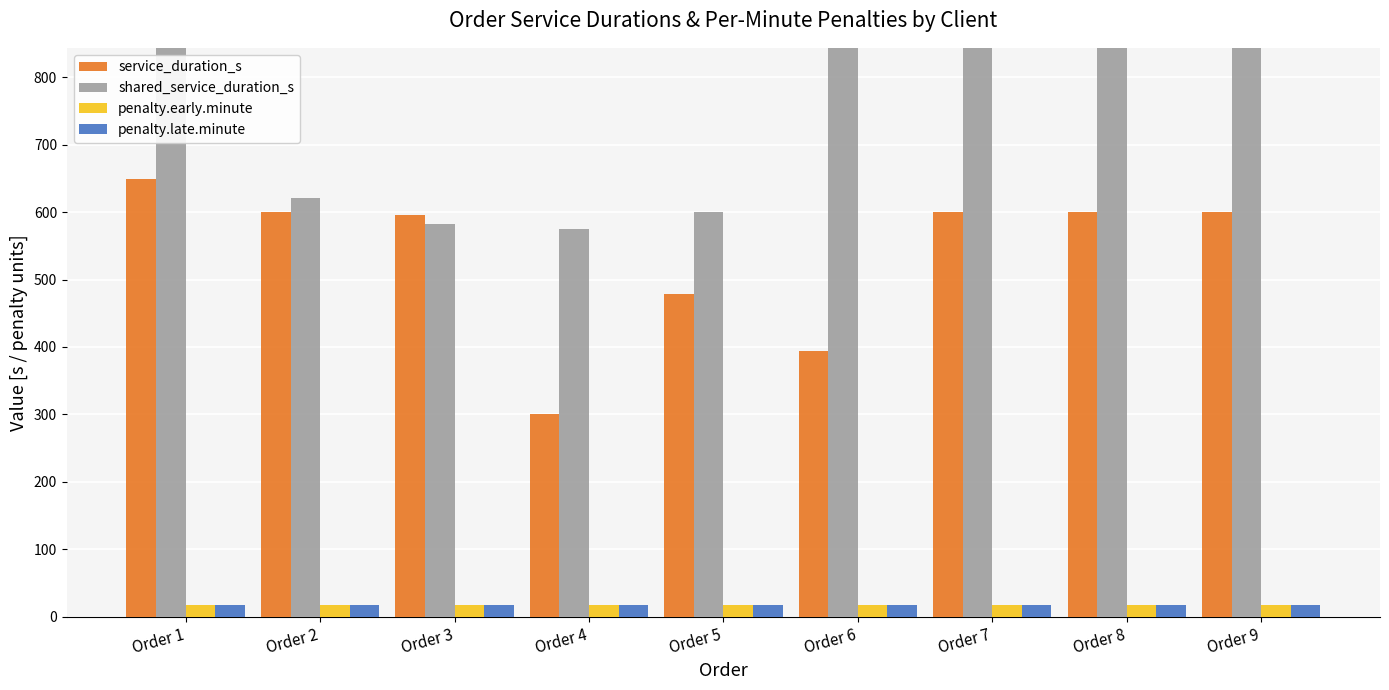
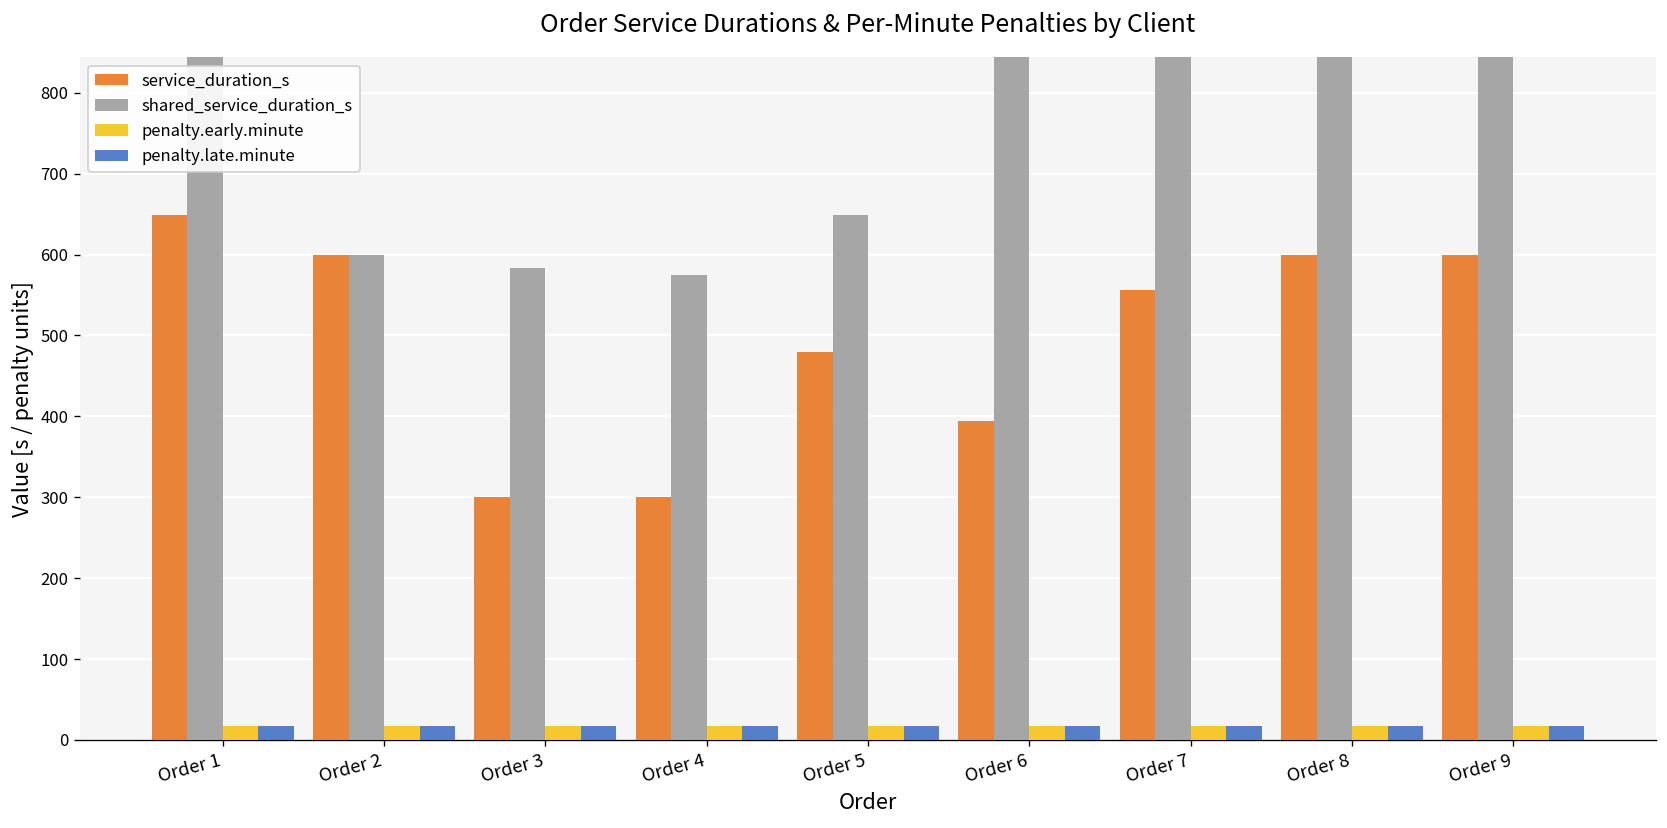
shared_service_duration_s, Order 2: 620 -> 600
service_duration_s, Order 3: 600 -> 300
shared_service_duration_s, Order 5: 600 -> 650
service_duration_s, Order 7: 600 -> 560
